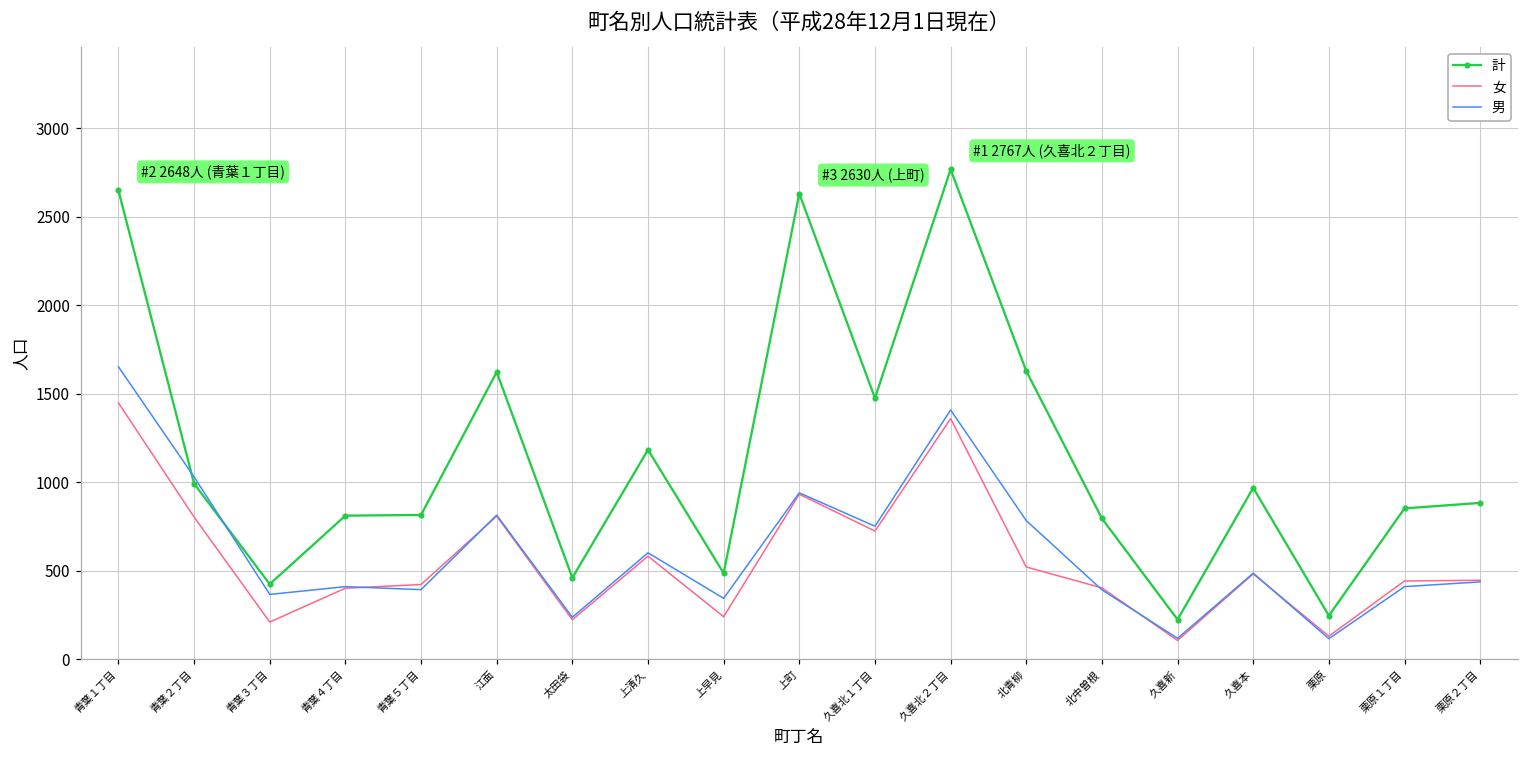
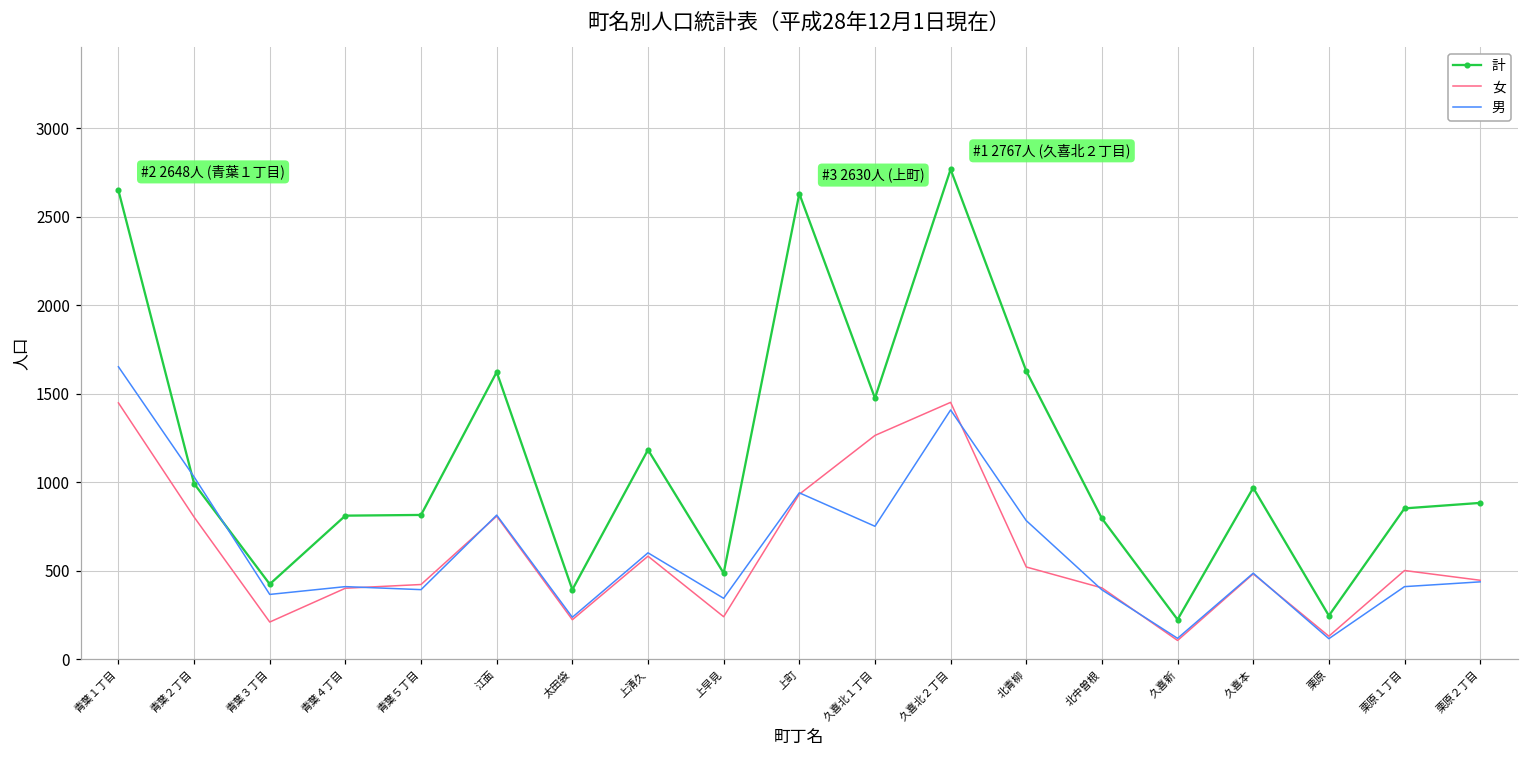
計, 太田袋: 460 -> 390
女, 久喜北１丁目: 720 -> 1260
女, 久喜北２丁目: 1360 -> 1450
女, 栗原１丁目: 440 -> 500
